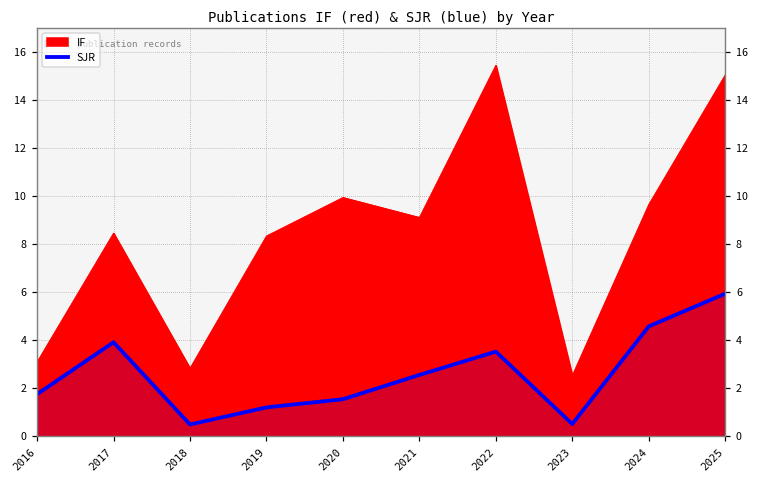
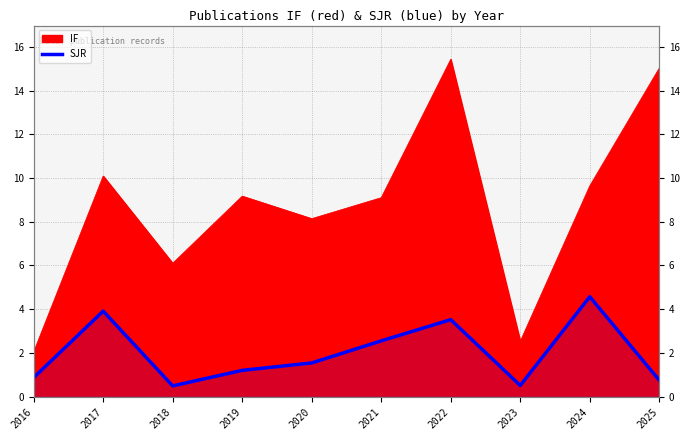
IF, 2016: 3.1 -> 2.1
SJR, 2016: 1.8 -> 0.9
IF, 2017: 8.5 -> 10.1
IF, 2018: 2.8 -> 6.1
IF, 2019: 8.3 -> 9.2
IF, 2020: 9.9 -> 8.1
SJR, 2025: 5.9 -> 0.8
